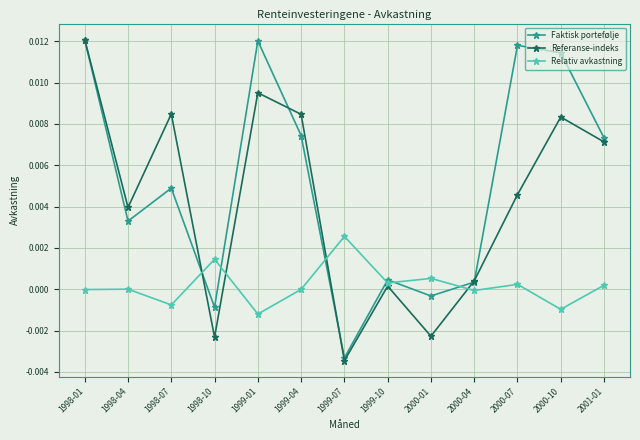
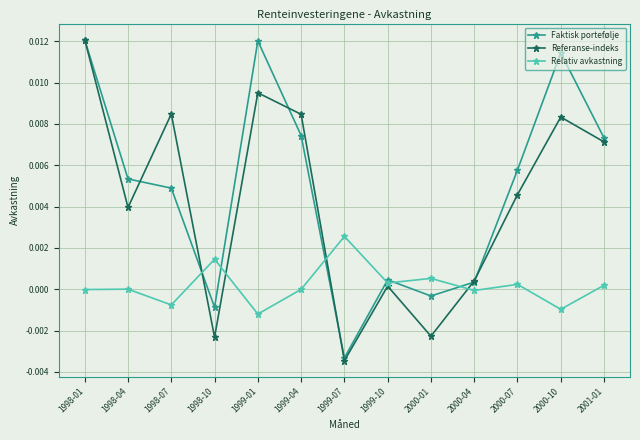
Faktisk portefølje, 1998-04: 0.0033 -> 0.0053
Faktisk portefølje, 2000-07: 0.0118 -> 0.0058
